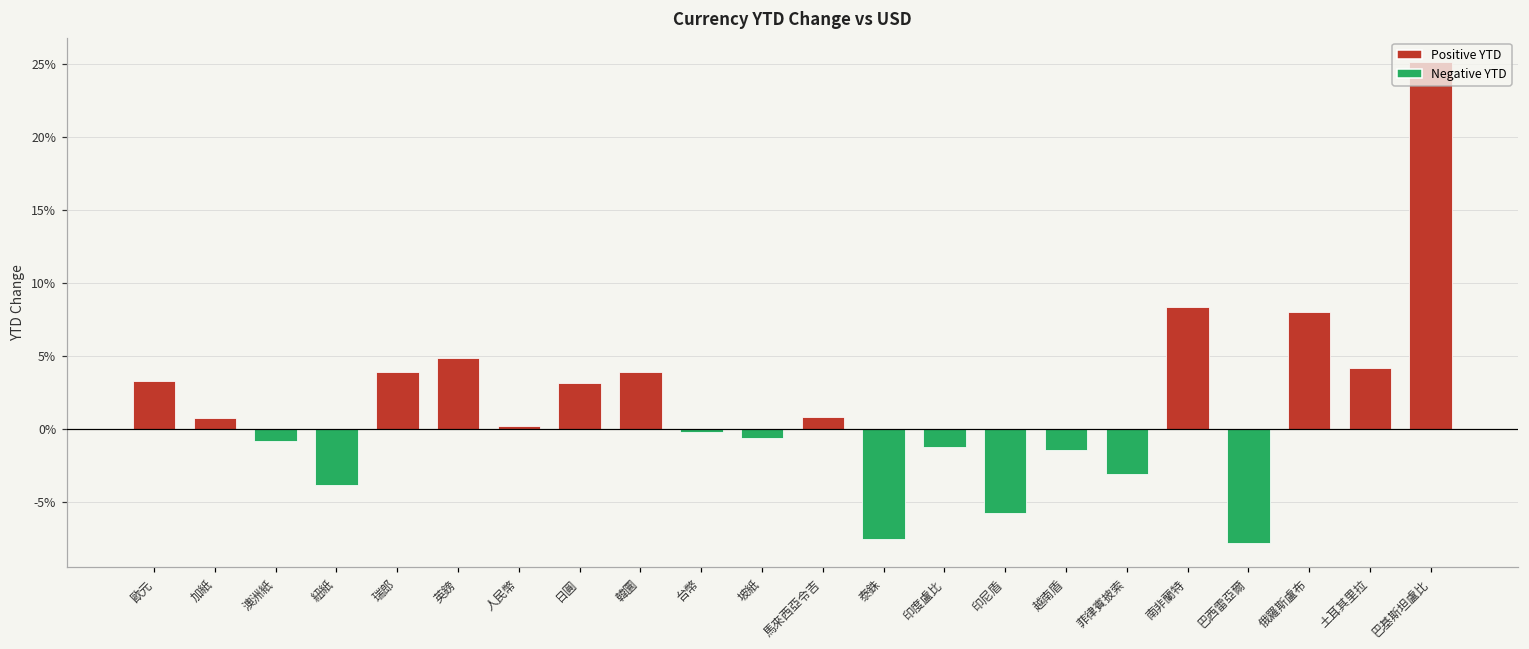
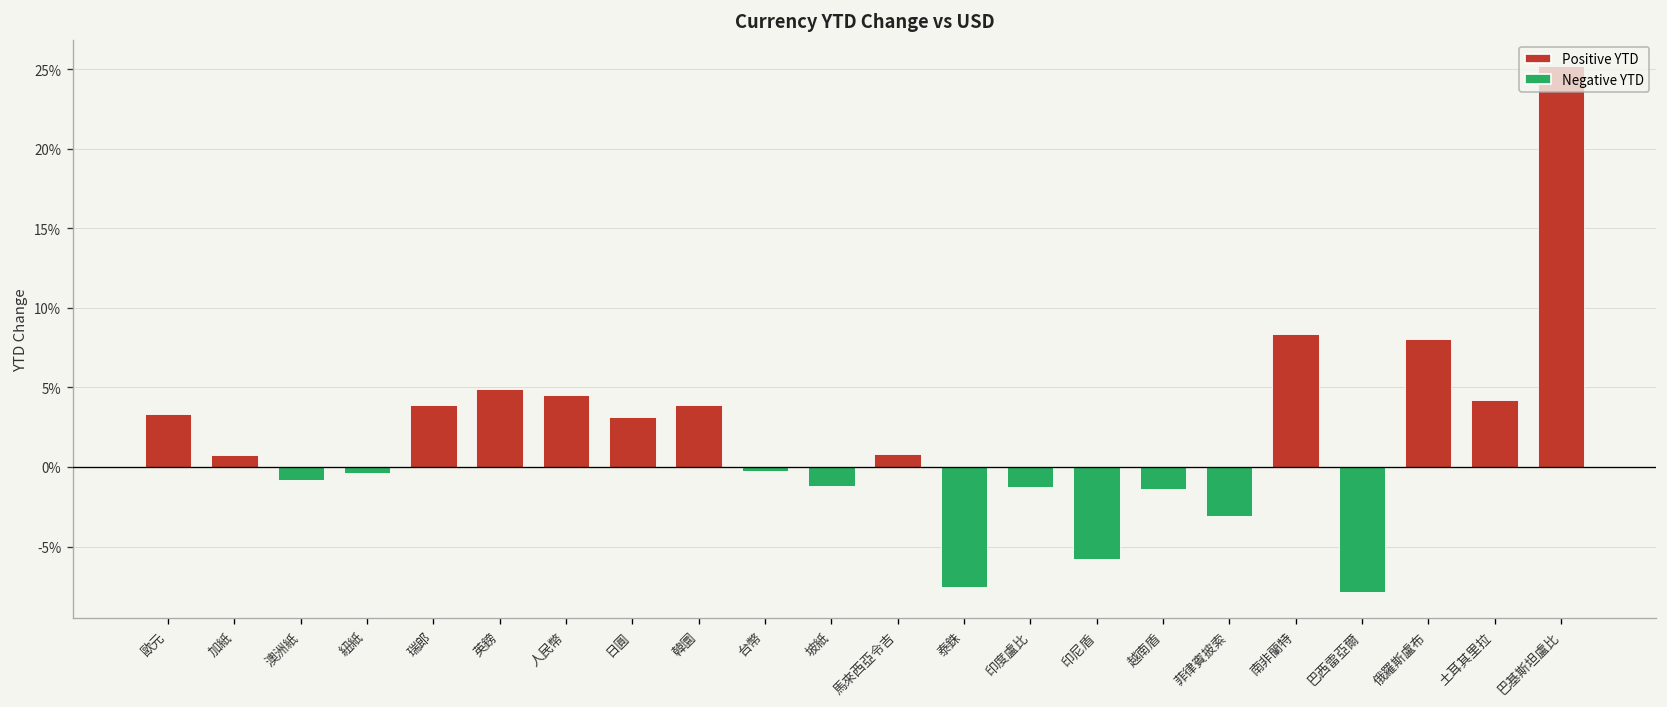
紐紙: -3.8% -> -0.4%
人民幣: 0.2% -> 4.5%
坡紙: -0.6% -> -1.2%
